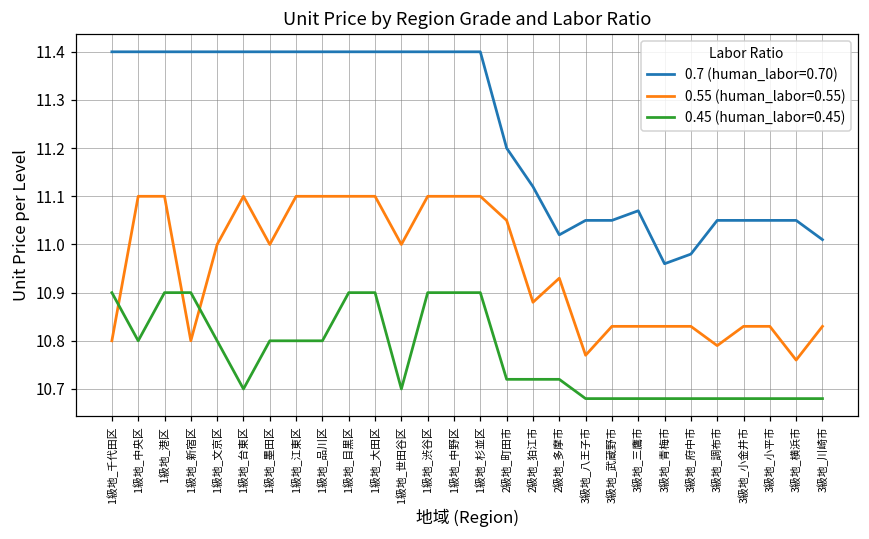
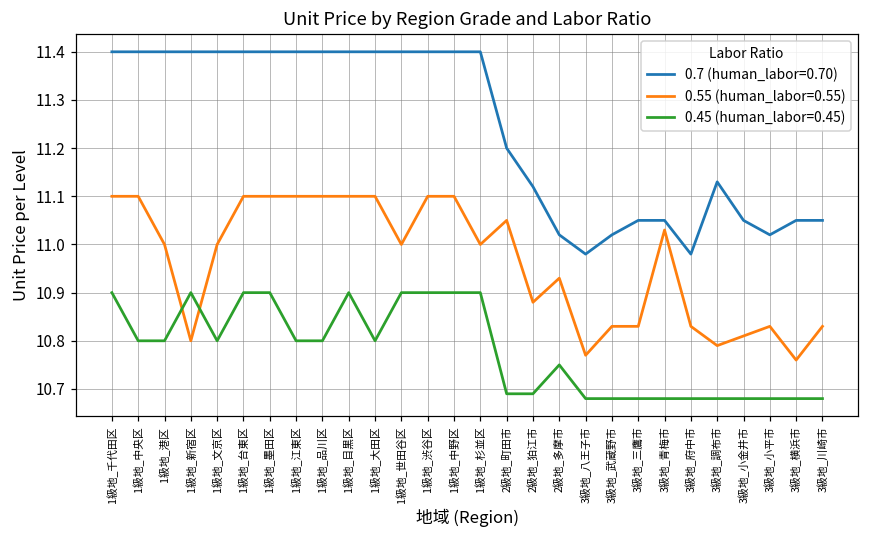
0.55 (human_labor=0.55), 1級地_千代田区: 10.8 -> 11.1
0.55 (human_labor=0.55), 1級地_港区: 11.1 -> 11.0
0.45 (human_labor=0.45), 1級地_港区: 10.9 -> 10.8
0.45 (human_labor=0.45), 1級地_台東区: 10.7 -> 10.9
0.55 (human_labor=0.55), 1級地_墨田区: 11.0 -> 11.1
0.45 (human_labor=0.45), 1級地_墨田区: 10.8 -> 10.9
0.45 (human_labor=0.45), 1級地_大田区: 10.9 -> 10.8
0.45 (human_labor=0.45), 1級地_世田谷区: 10.7 -> 10.9
0.55 (human_labor=0.55), 1級地_杉並区: 11.1 -> 11.0
0.45 (human_labor=0.45), 2級地_町田市: 10.72 -> 10.69
0.45 (human_labor=0.45), 2級地_狛江市: 10.72 -> 10.69
0.45 (human_labor=0.45), 2級地_多摩市: 10.72 -> 10.75
0.7 (human_labor=0.70), 3級地_八王子市: 11.05 -> 10.98
0.7 (human_labor=0.70), 3級地_武蔵野市: 11.05 -> 11.02
0.7 (human_labor=0.70), 3級地_三鷹市: 11.07 -> 11.05
0.7 (human_labor=0.70), 3級地_青梅市: 10.96 -> 11.05
0.55 (human_labor=0.55), 3級地_青梅市: 10.83 -> 11.03
0.7 (human_labor=0.70), 3級地_調布市: 11.05 -> 11.13
0.55 (human_labor=0.55), 3級地_小金井市: 10.83 -> 10.81
0.7 (human_labor=0.70), 3級地_小平市: 11.05 -> 11.02
0.7 (human_labor=0.70), 3級地_川崎市: 11.01 -> 11.05
